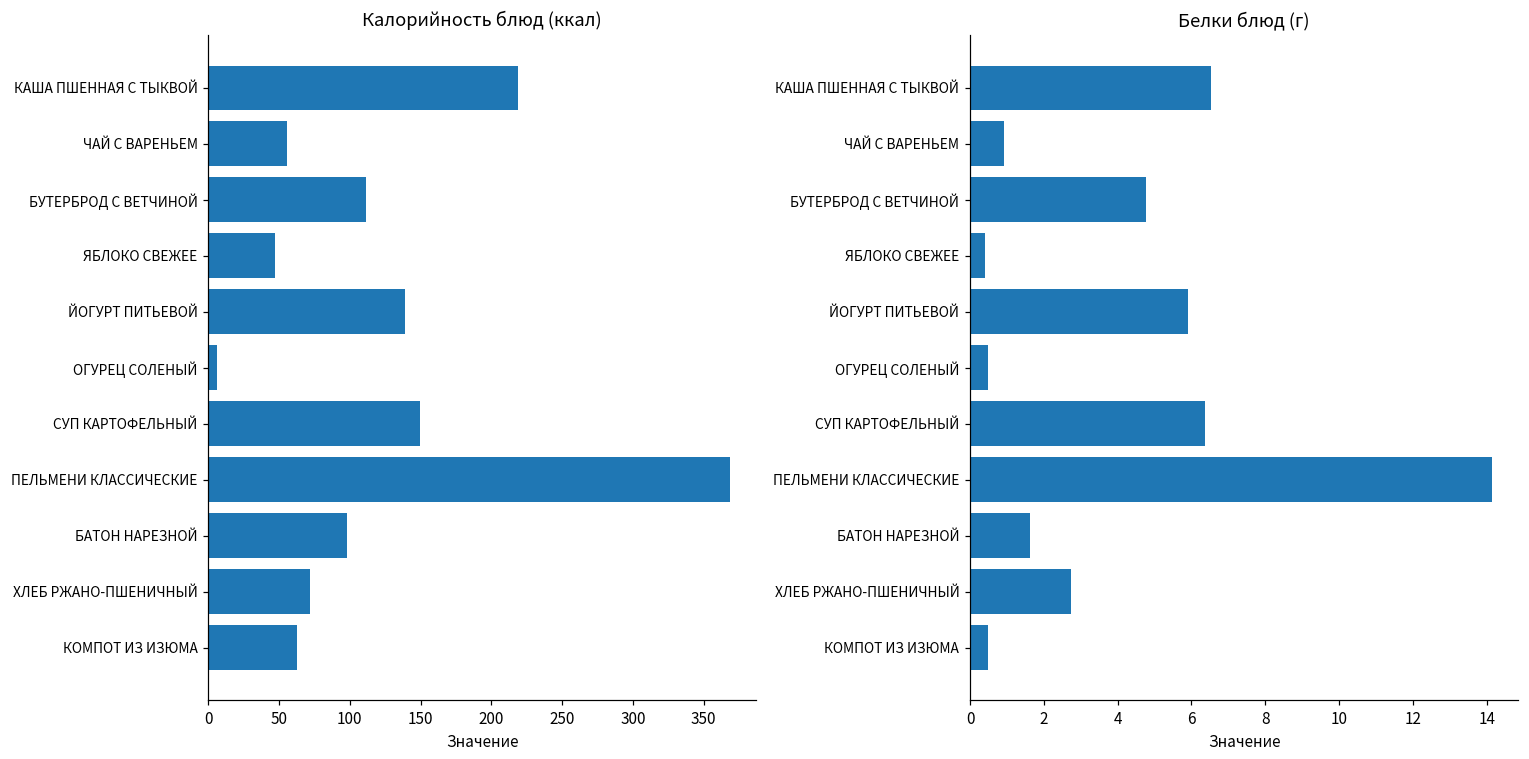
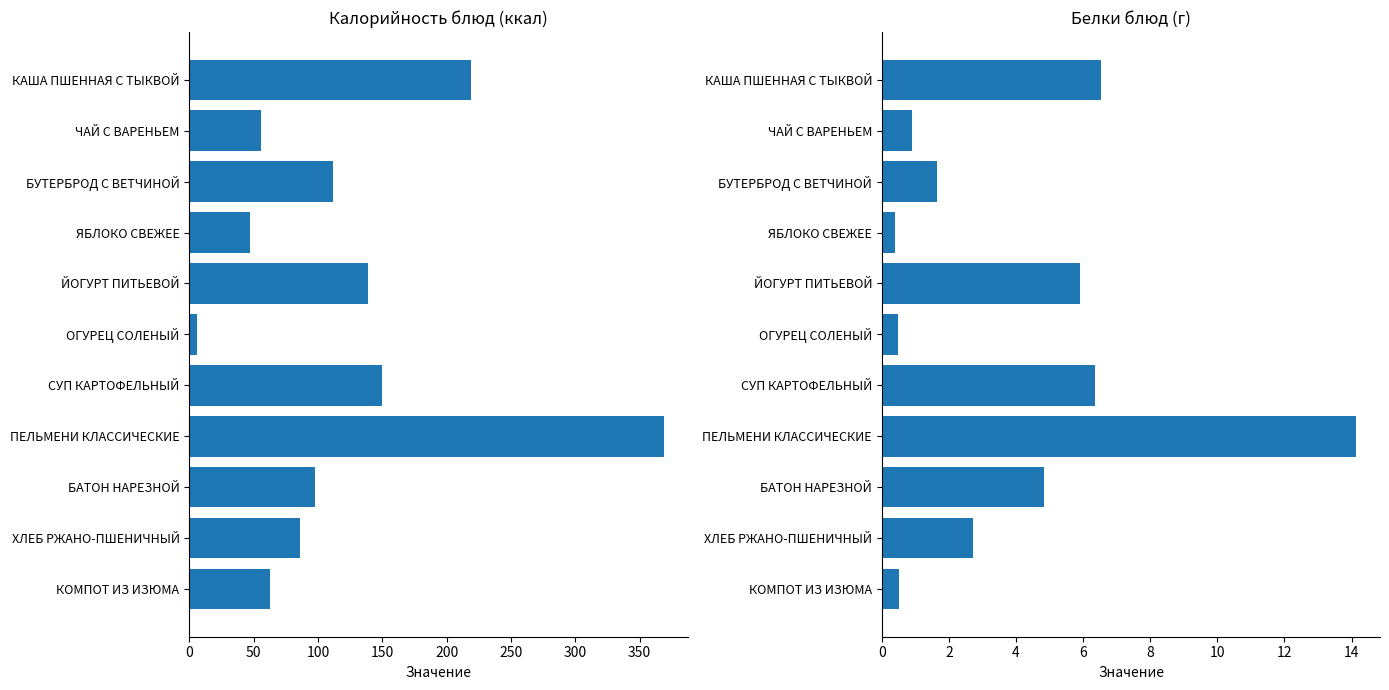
Калорийность блюд (ккал), ХЛЕБ РЖАНО-ПШЕНИЧНЫЙ: 72 -> 86
Белки блюд (г), БУТЕРБРОД С ВЕТЧИНОЙ: 4.8 -> 1.7
Белки блюд (г), БАТОН НАРЕЗНОЙ: 1.6 -> 4.8
